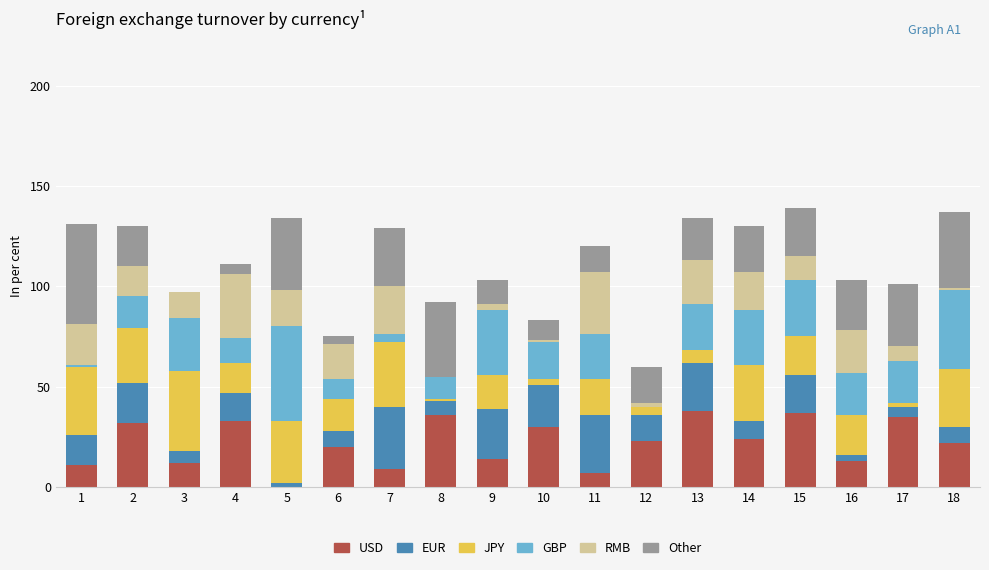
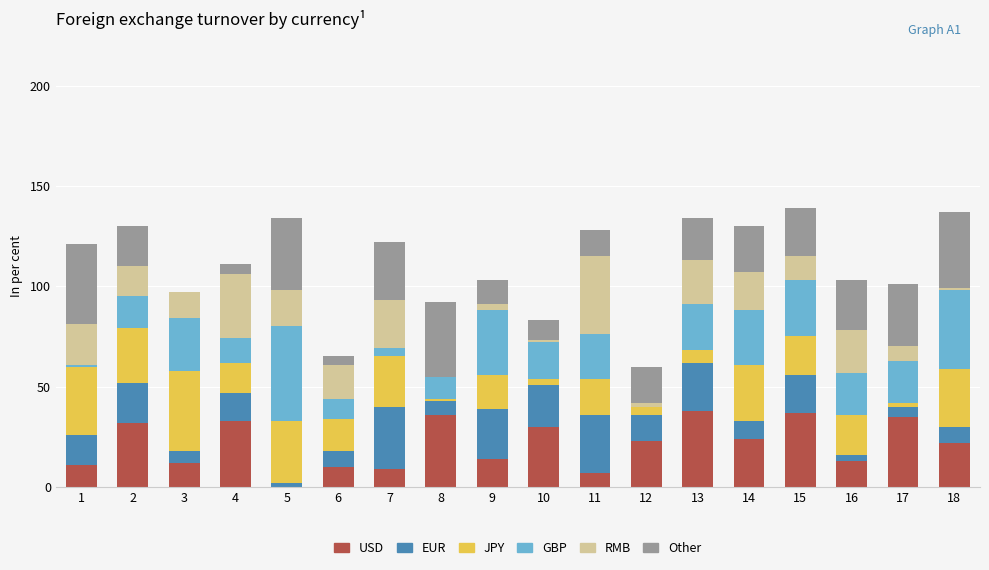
Other, 1: 50 -> 40
USD, 6: 20 -> 10
JPY, 7: 32 -> 25
RMB, 11: 31 -> 39
